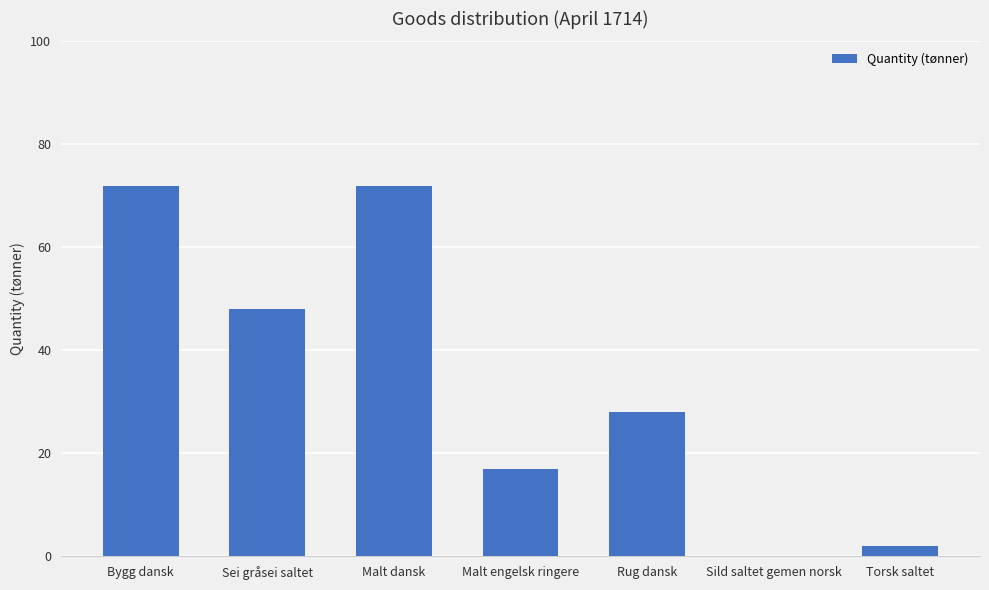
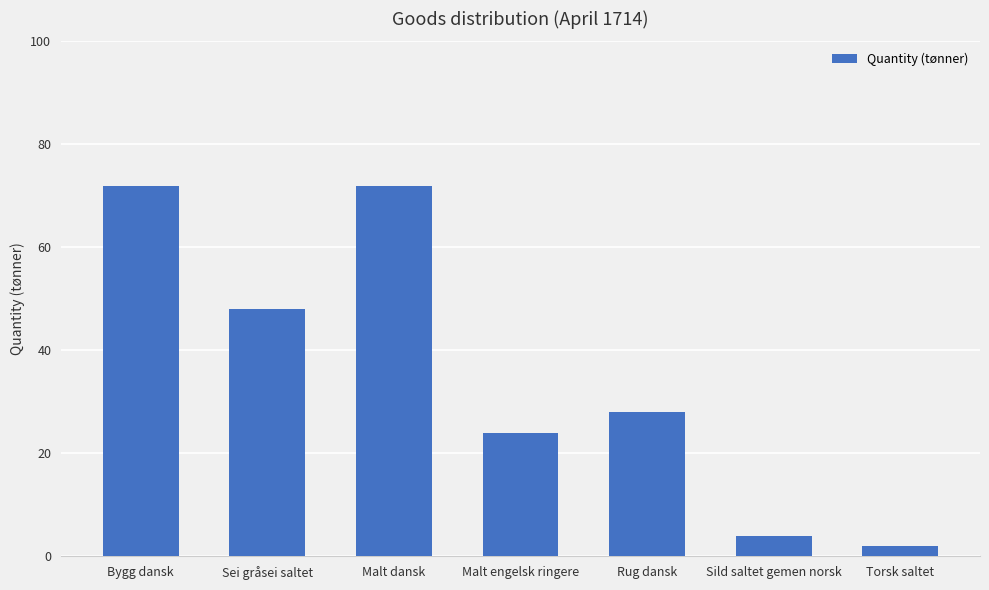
Malt engelsk ringere: 17 -> 24
Sild saltet gemen norsk: 0 -> 4
